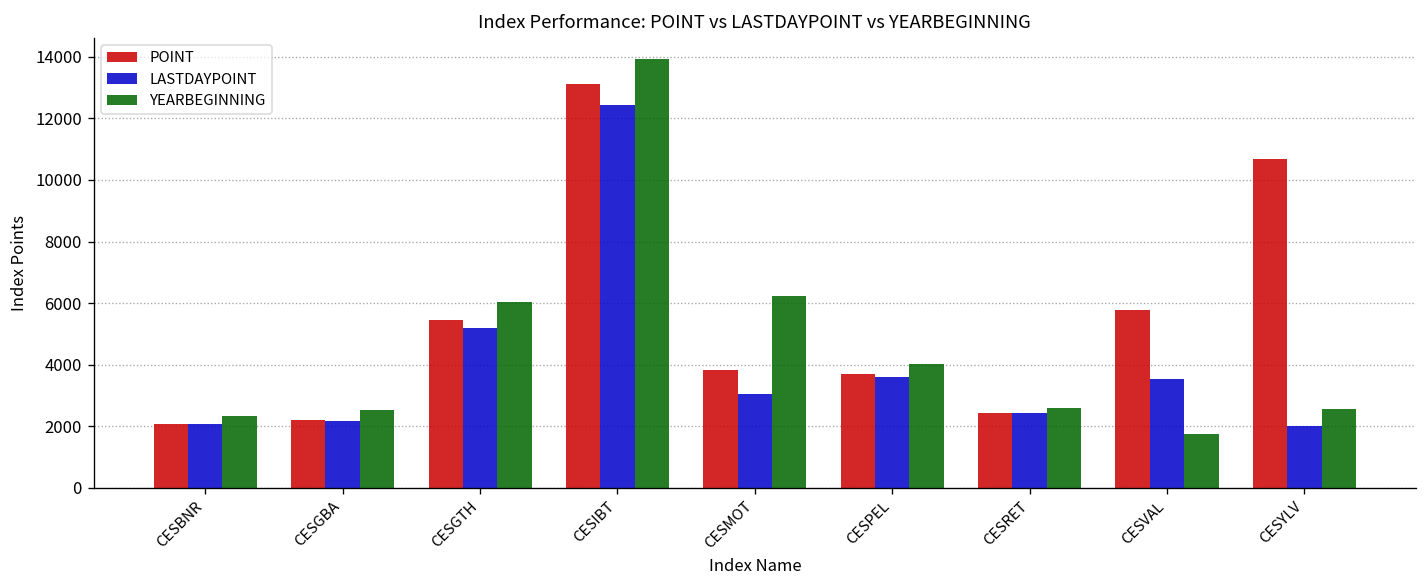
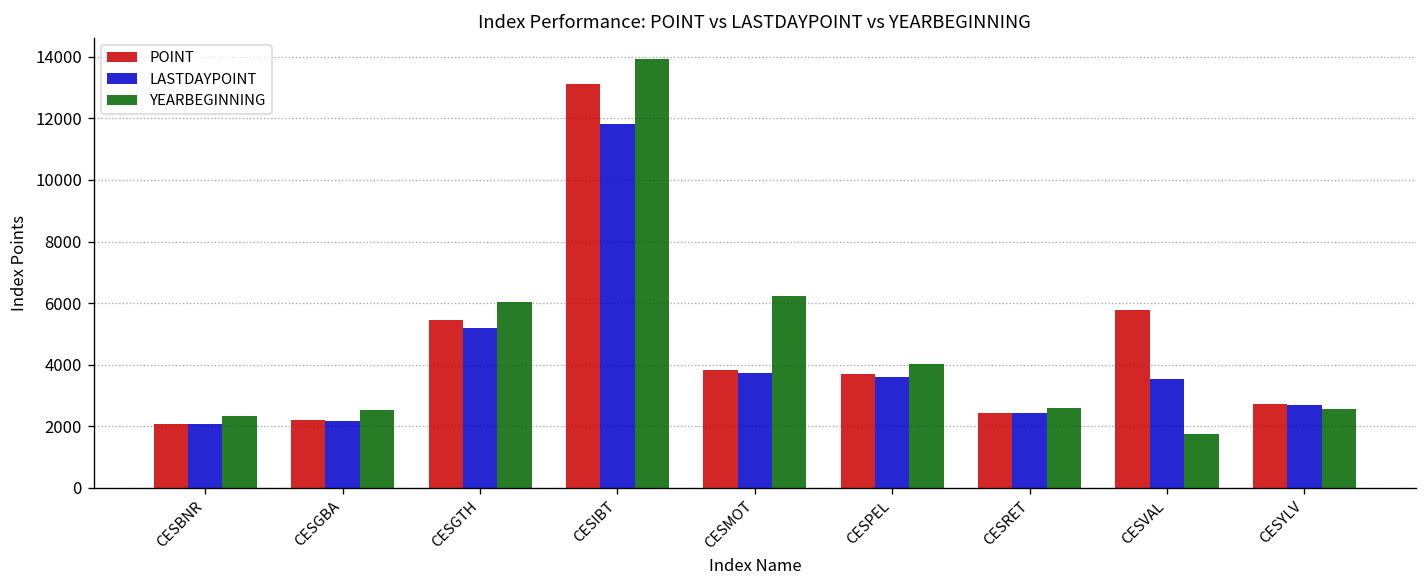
LASTDAYPOINT, CESIBT: 12400 -> 11800
LASTDAYPOINT, CESMOT: 3000 -> 3700
POINT, CESYLV: 10700 -> 2700
LASTDAYPOINT, CESYLV: 2000 -> 2700
